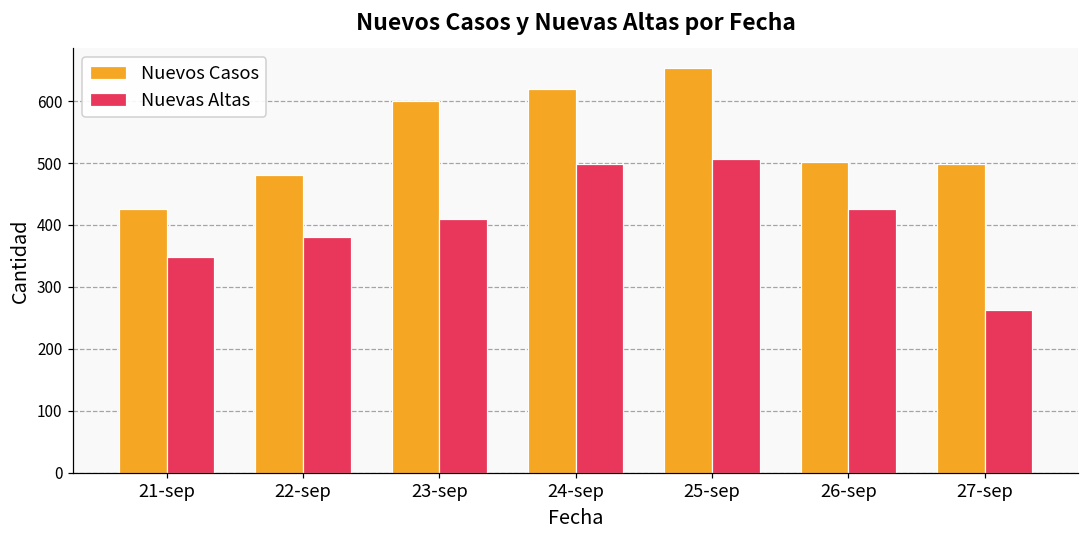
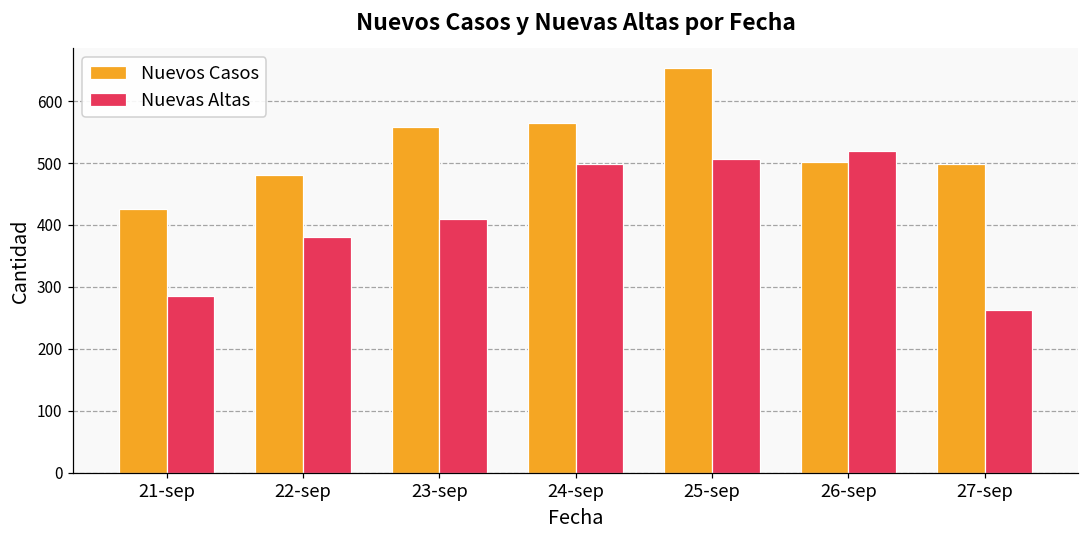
Nuevas Altas, 21-sep: 350 -> 290
Nuevos Casos, 23-sep: 600 -> 560
Nuevos Casos, 24-sep: 620 -> 570
Nuevas Altas, 26-sep: 430 -> 520
